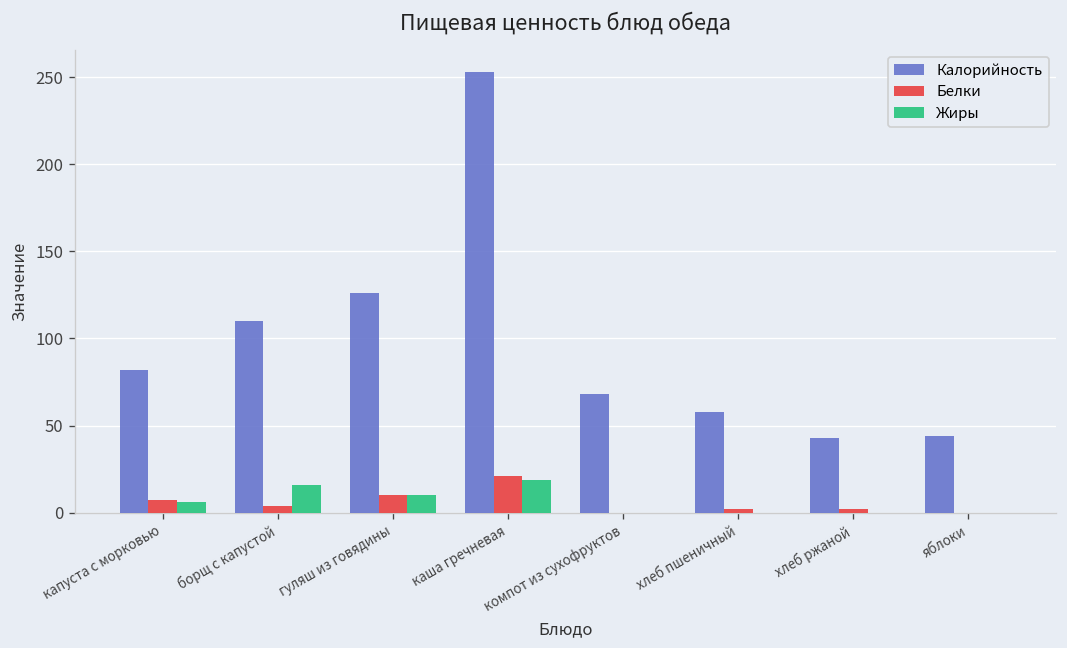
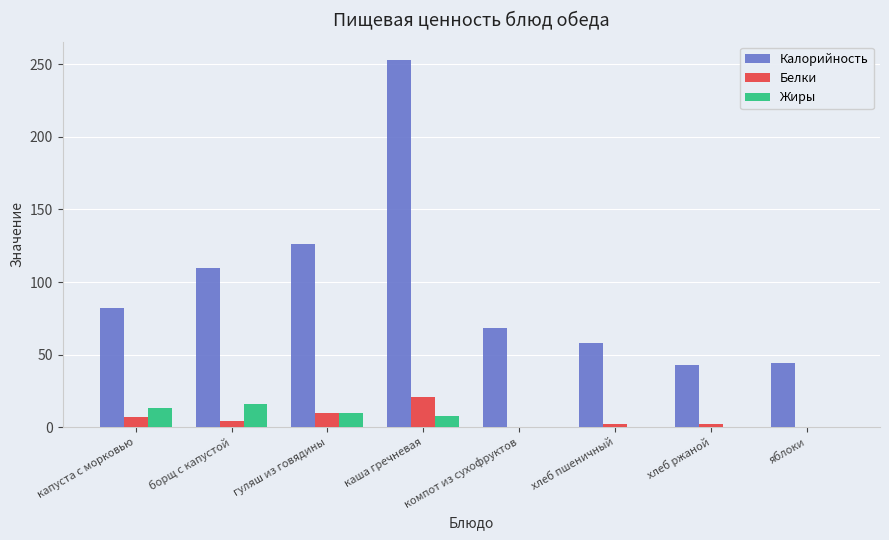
Жиры, капуста с морковью: 6 -> 13
Жиры, каша гречневая: 19 -> 8
